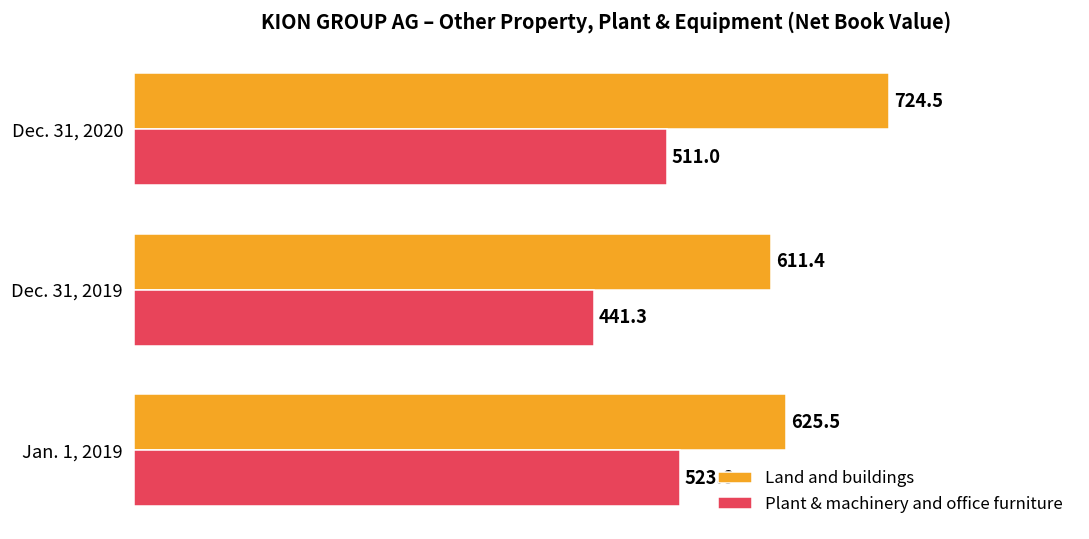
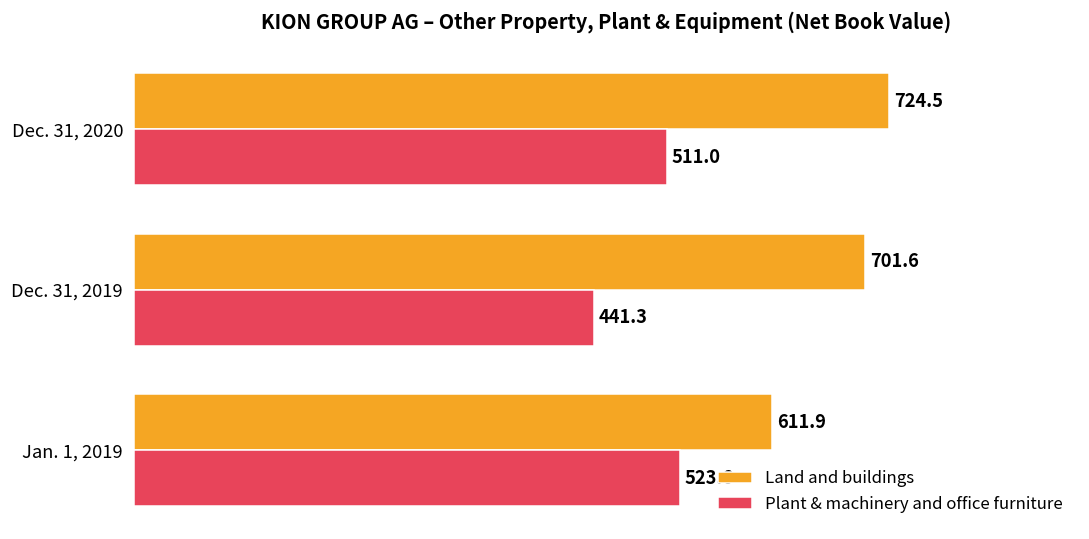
Land and buildings, Dec. 31, 2019: 611.4 -> 701.6
Land and buildings, Jan. 1, 2019: 625.5 -> 611.9
